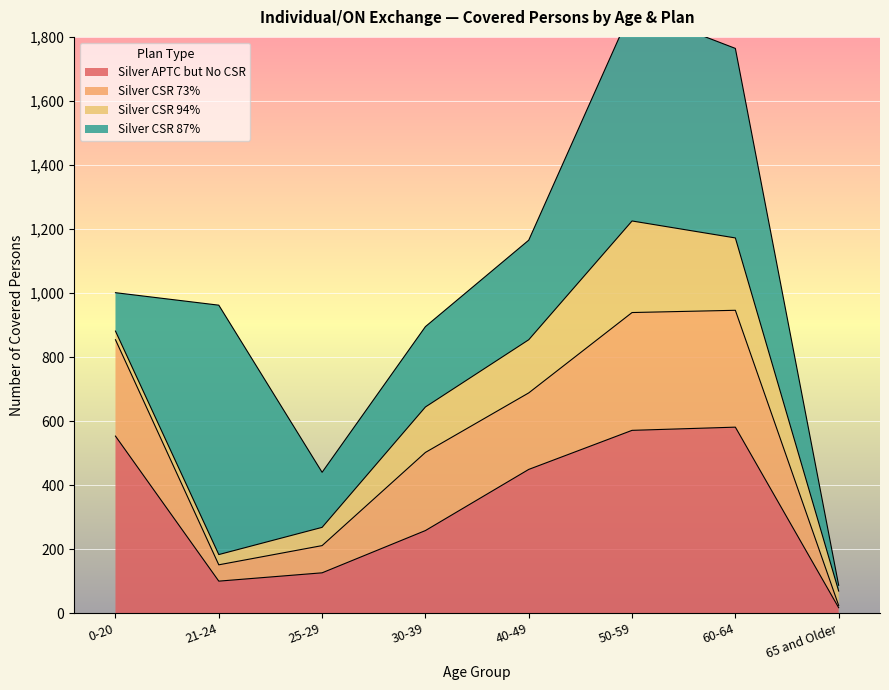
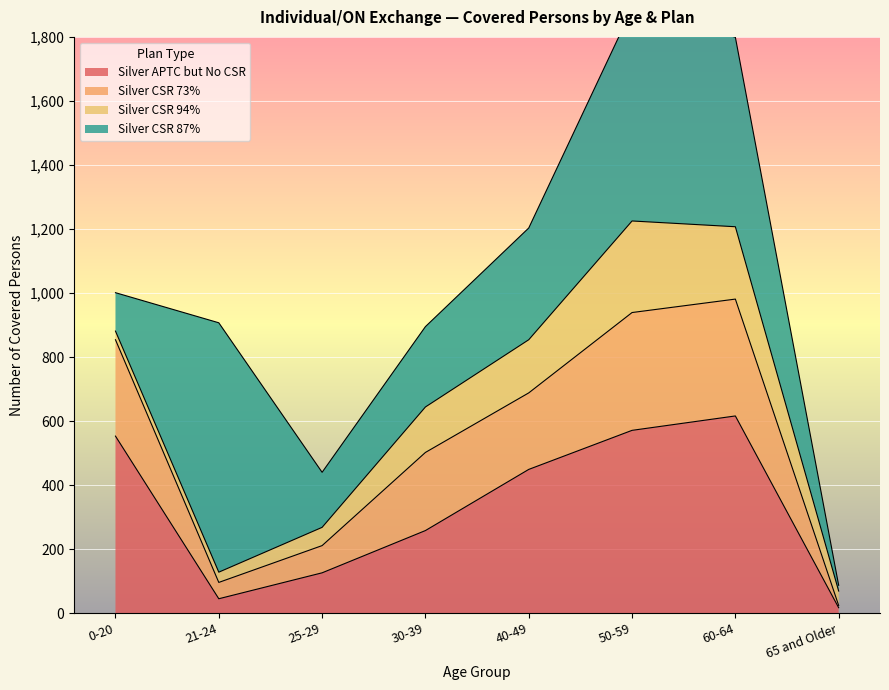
Silver APTC but No CSR, 21-24: 100 -> 50
Silver CSR 87%, 40-49: 310 -> 350
Silver APTC but No CSR, 60-64: 580 -> 620
